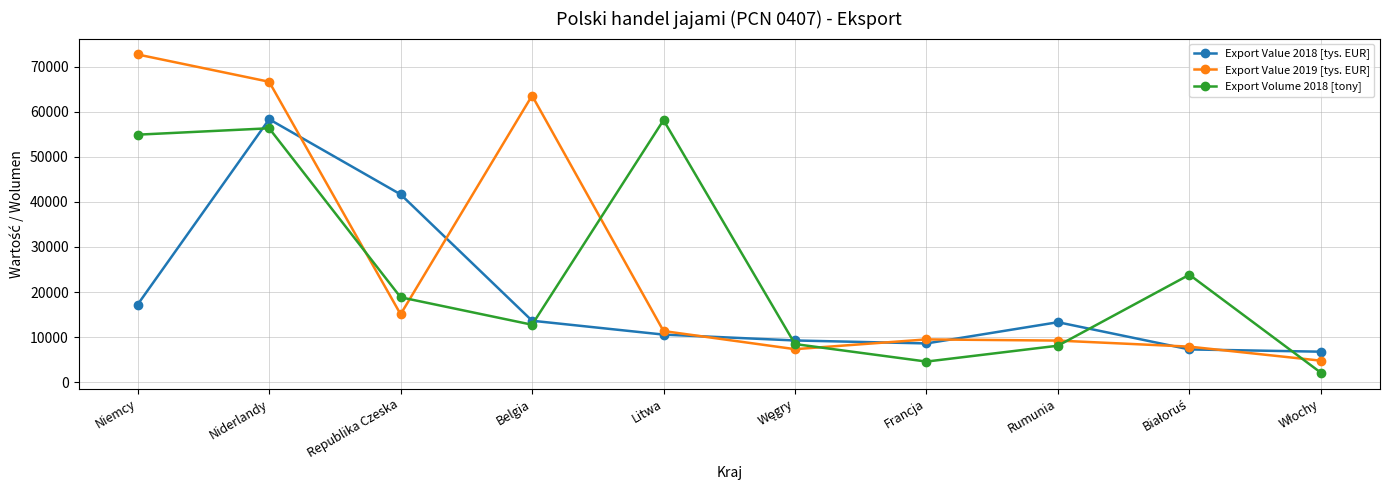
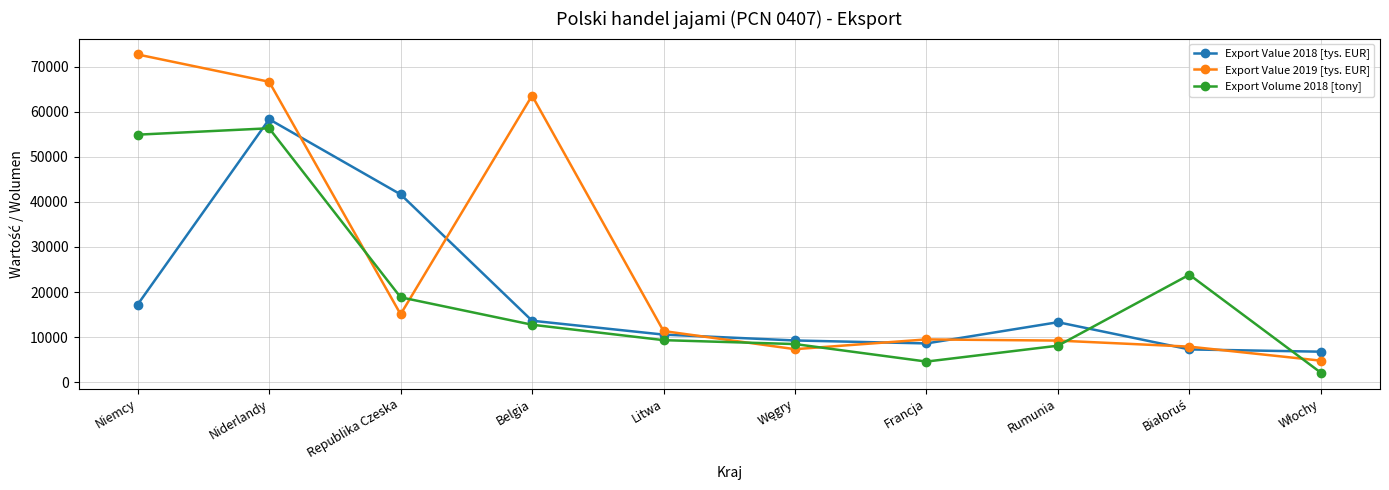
Export Volume 2018 [tony], Litwa: 58000 -> 9000
